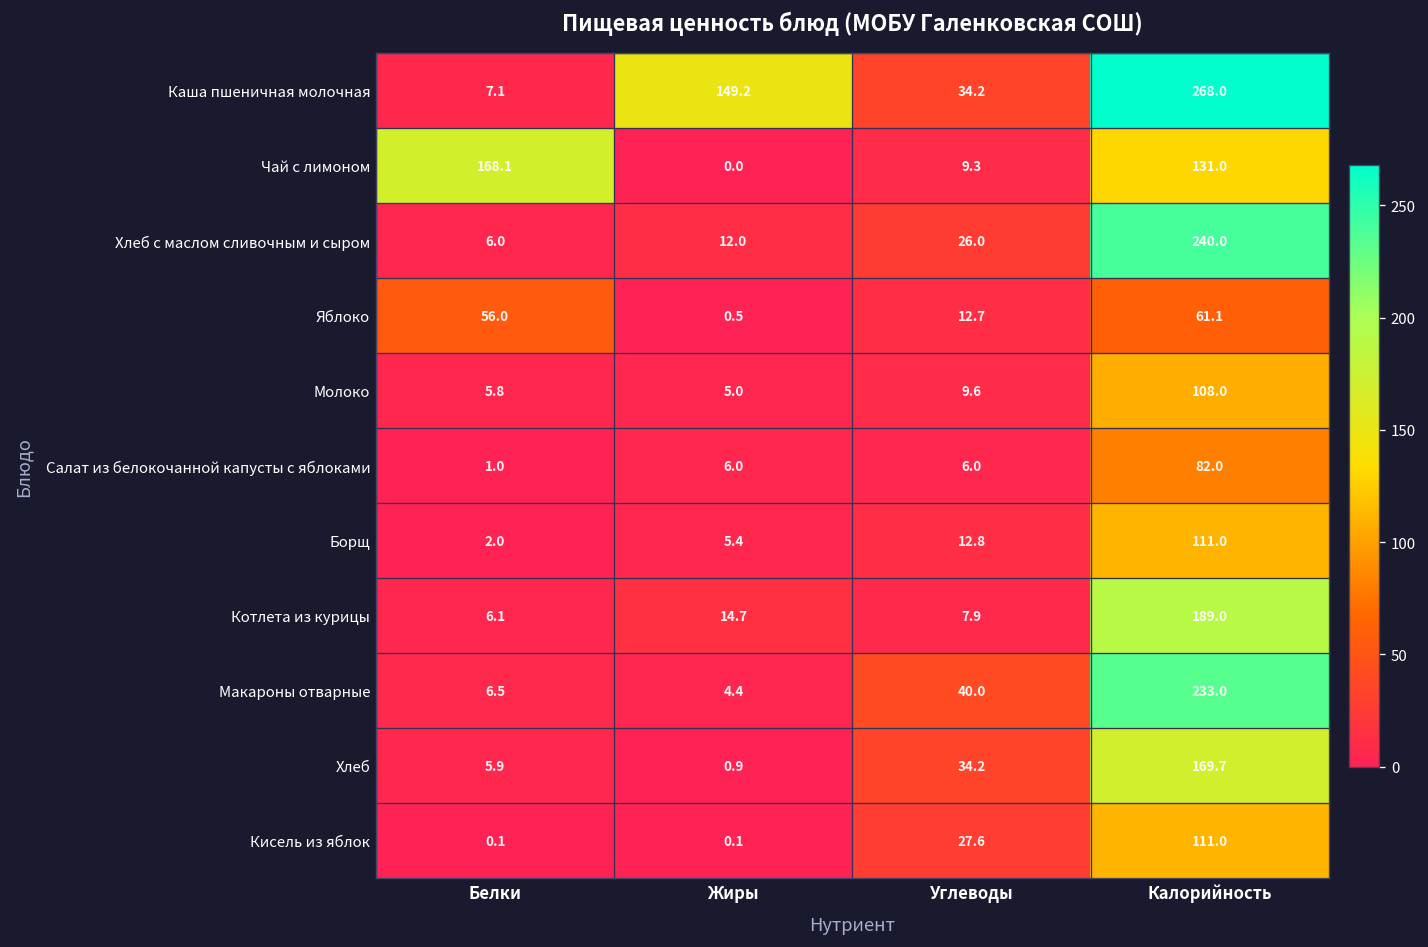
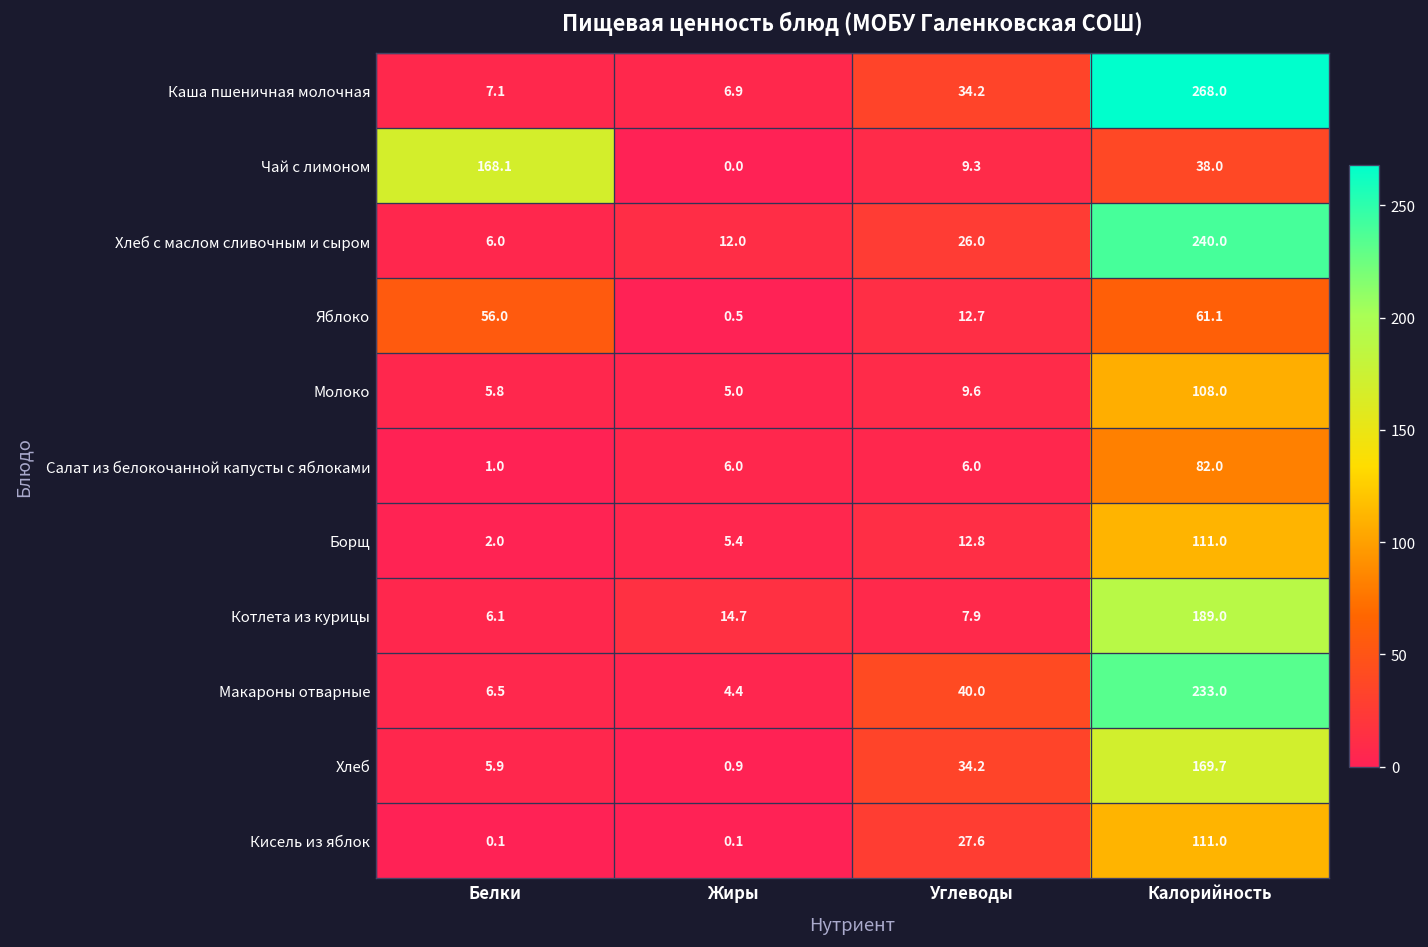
Каша пшеничная молочная, Жиры: 149.2 -> 6.9
Чай с лимоном, Калорийность: 131.0 -> 38.0
